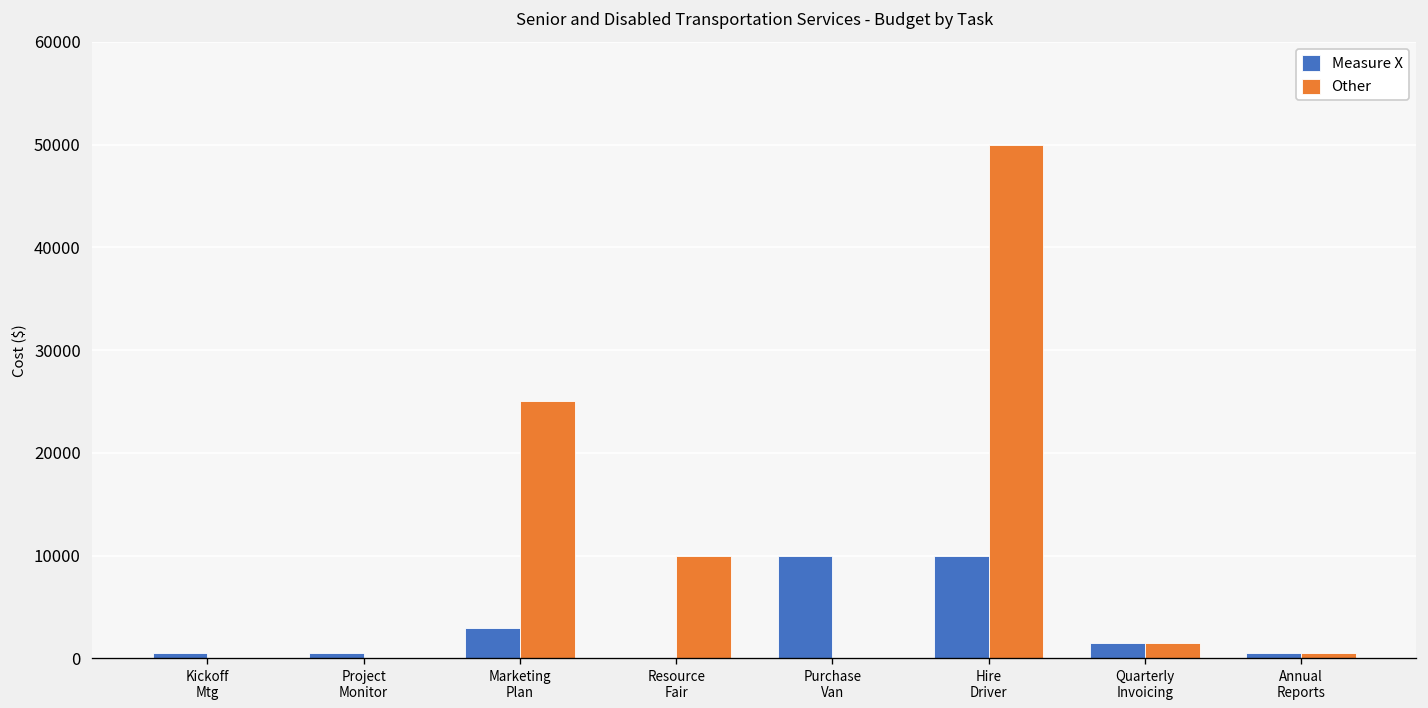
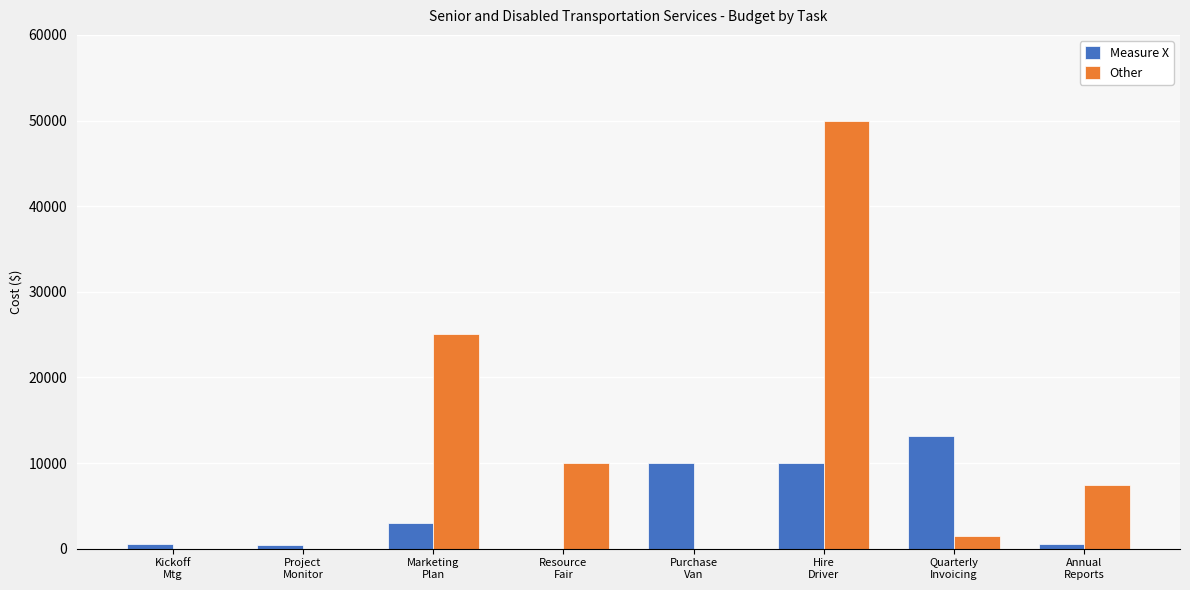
Measure X, Quarterly Invoicing: 2000 -> 13000
Other, Annual Reports: 1000 -> 7000
